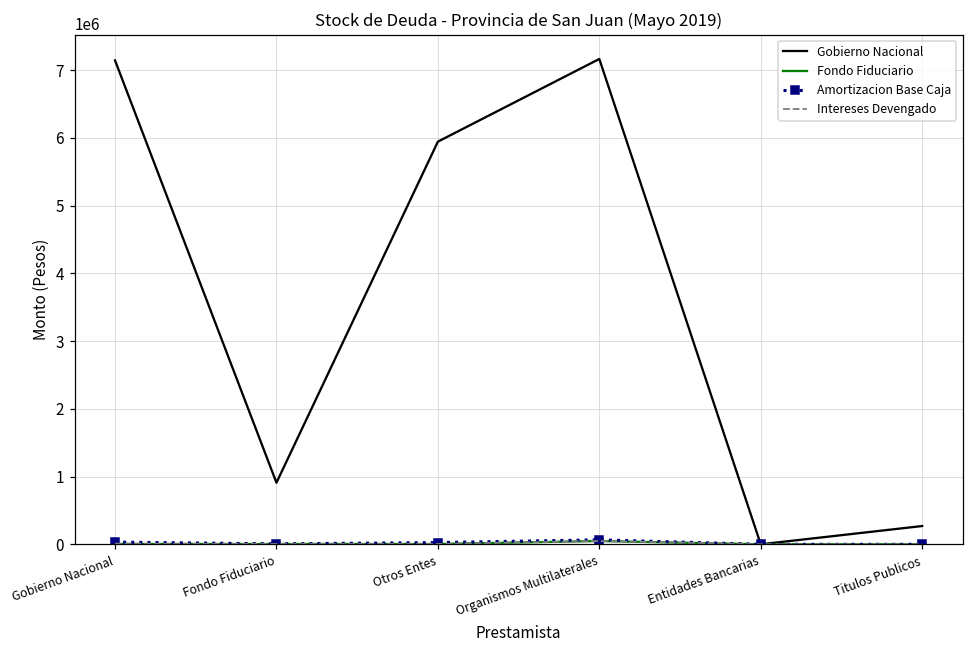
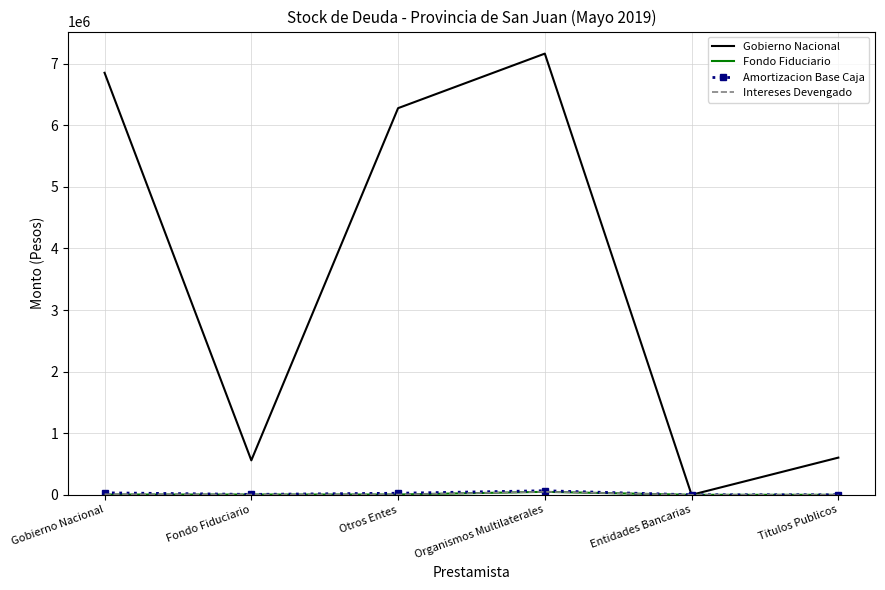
Gobierno Nacional, Gobierno Nacional: 7100000 -> 6900000
Gobierno Nacional, Fondo Fiduciario: 900000 -> 600000
Gobierno Nacional, Otros Entes: 5900000 -> 6300000
Gobierno Nacional, Titulos Publicos: 300000 -> 600000
